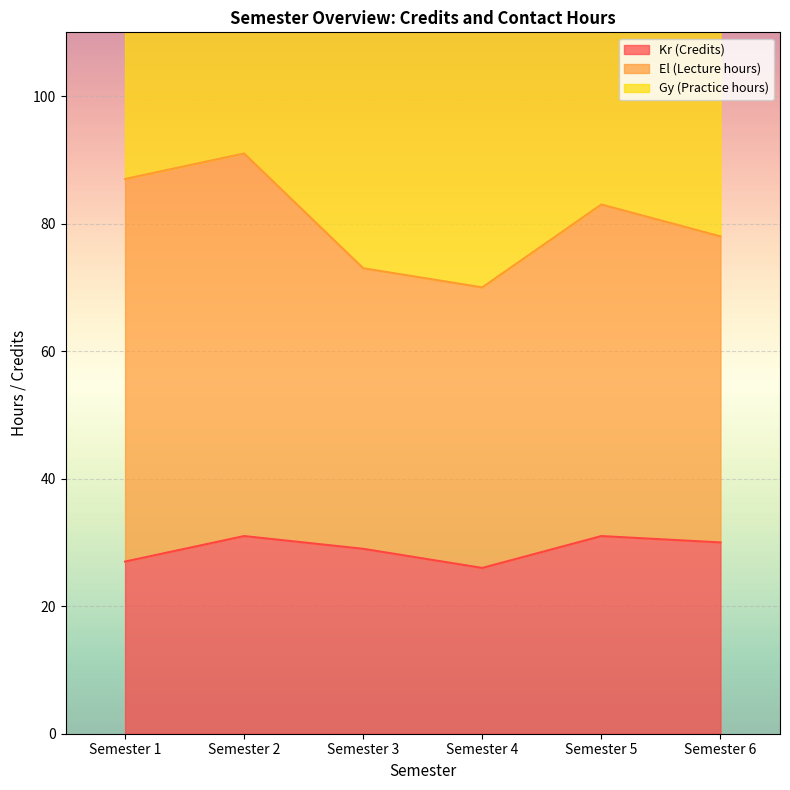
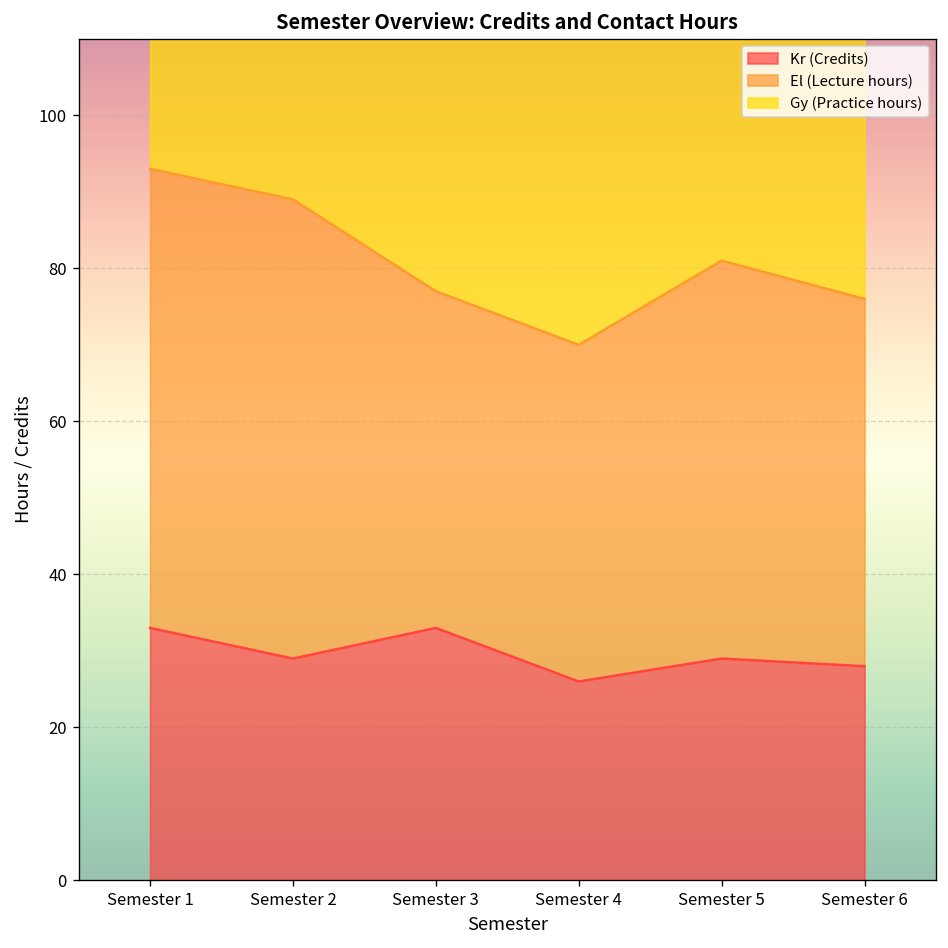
Kr (Credits), Semester 1: 27 -> 33
Kr (Credits), Semester 2: 31 -> 29
Kr (Credits), Semester 3: 29 -> 33
Kr (Credits), Semester 5: 31 -> 29
Kr (Credits), Semester 6: 30 -> 28
